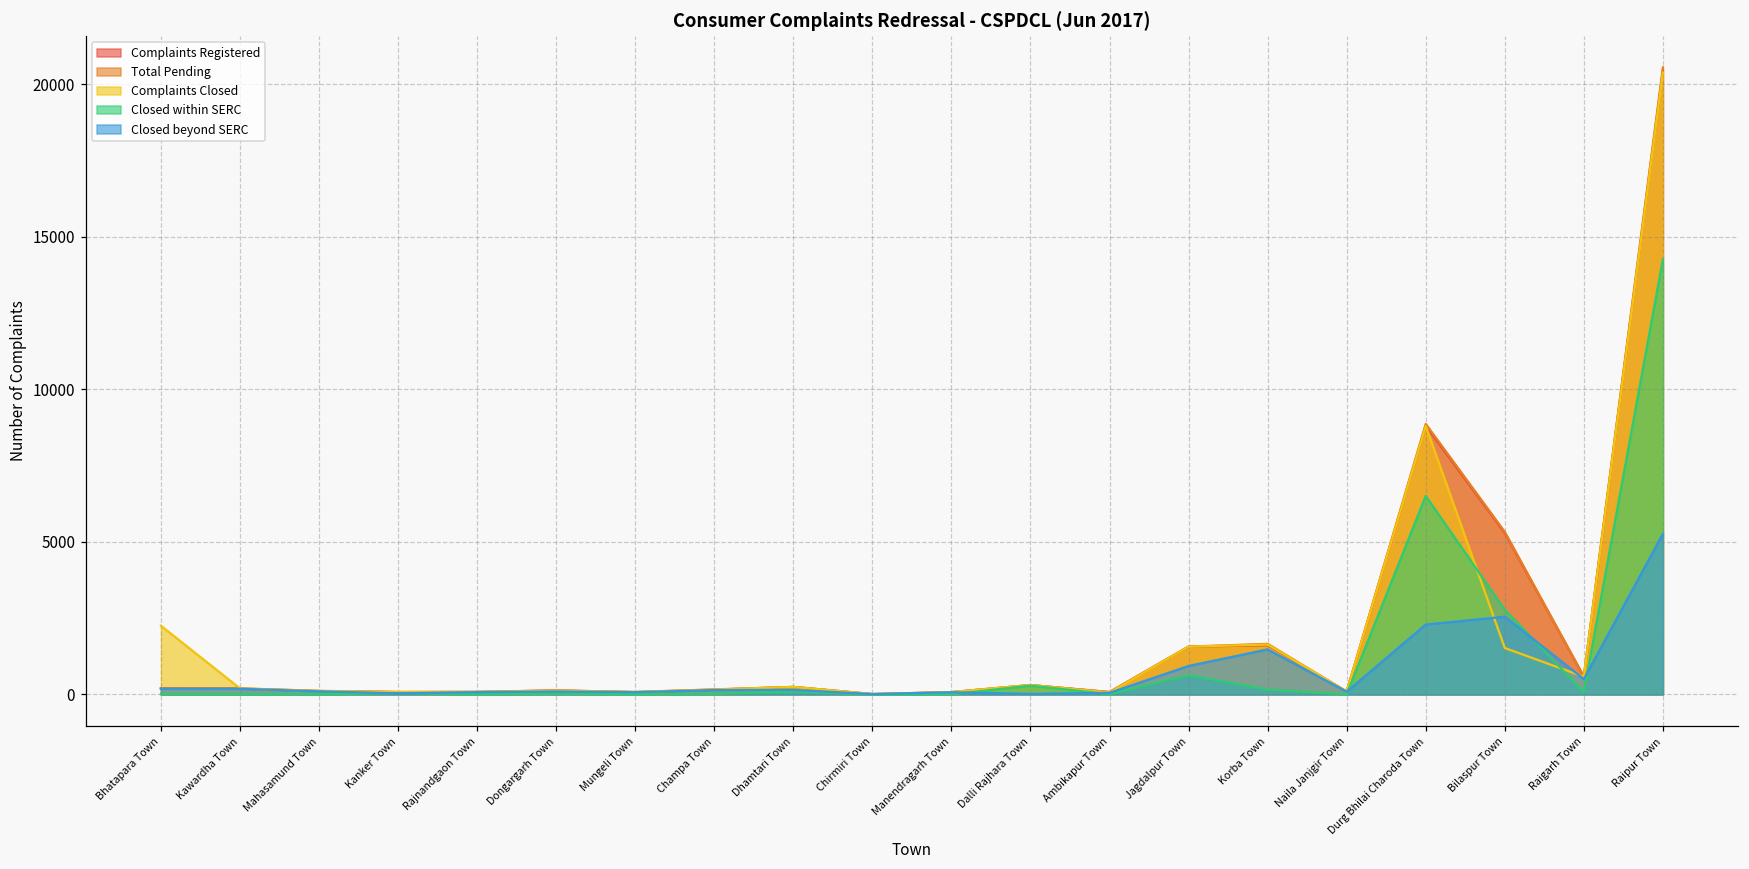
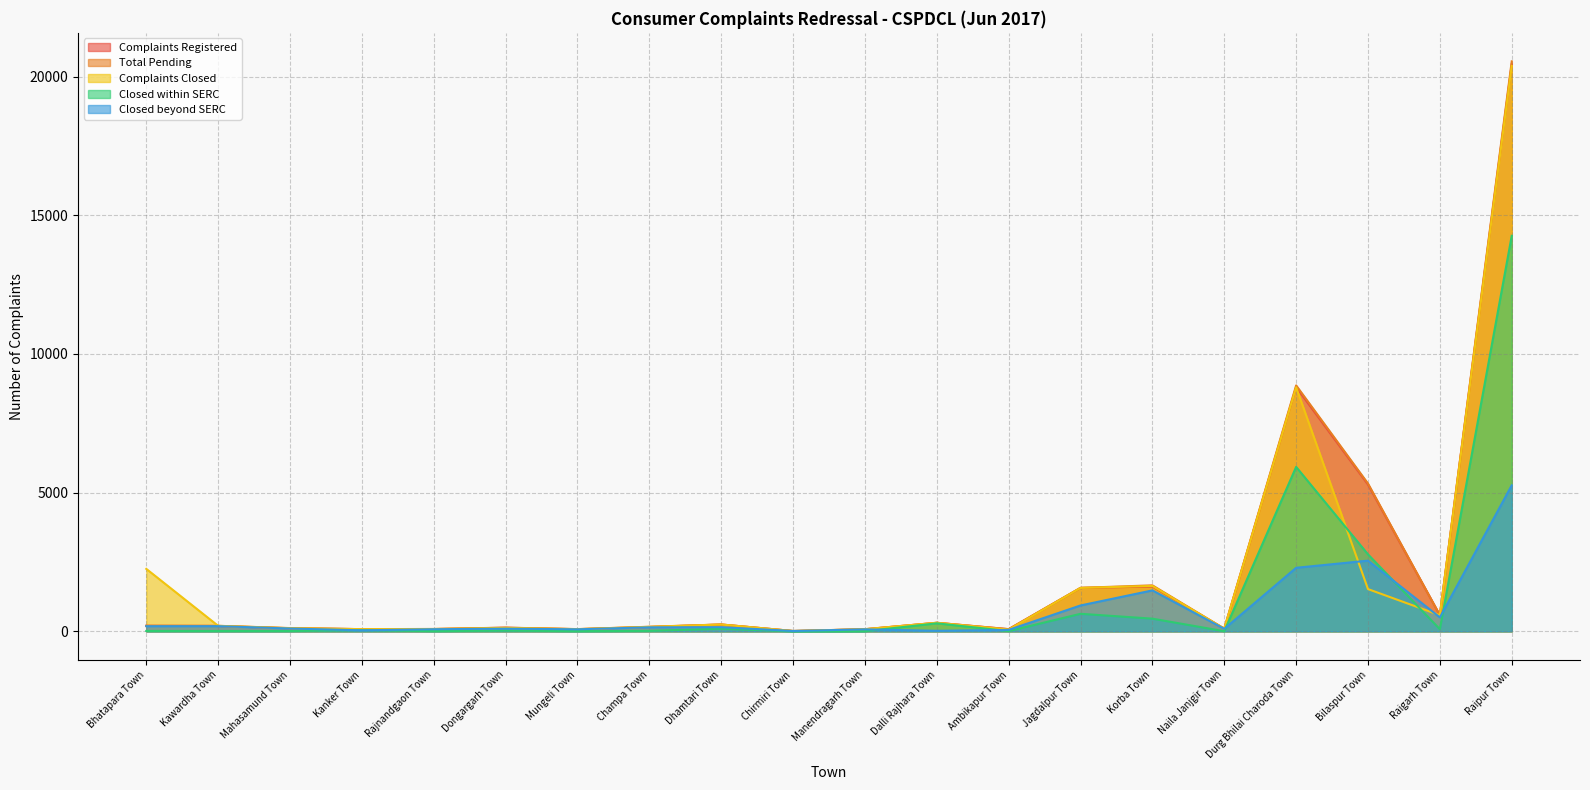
Closed within SERC, Korba Town: 200 -> 500
Closed within SERC, Durg Bhilai Charoda Town: 6500 -> 5900
